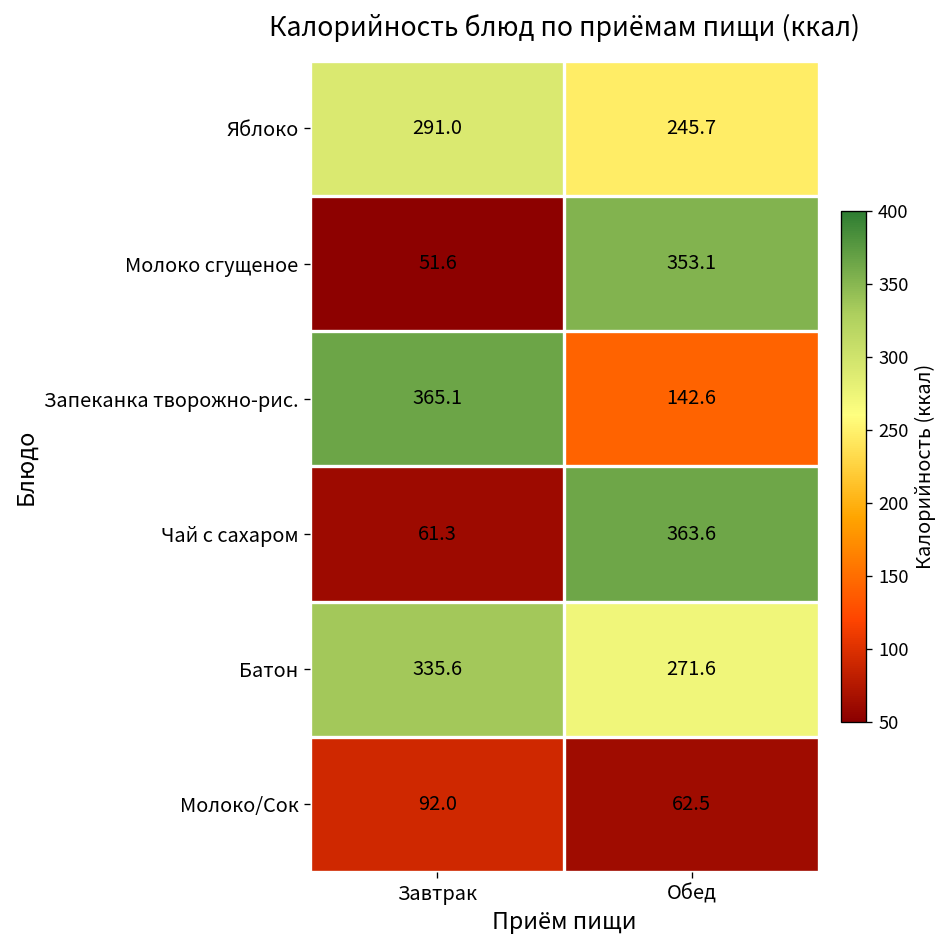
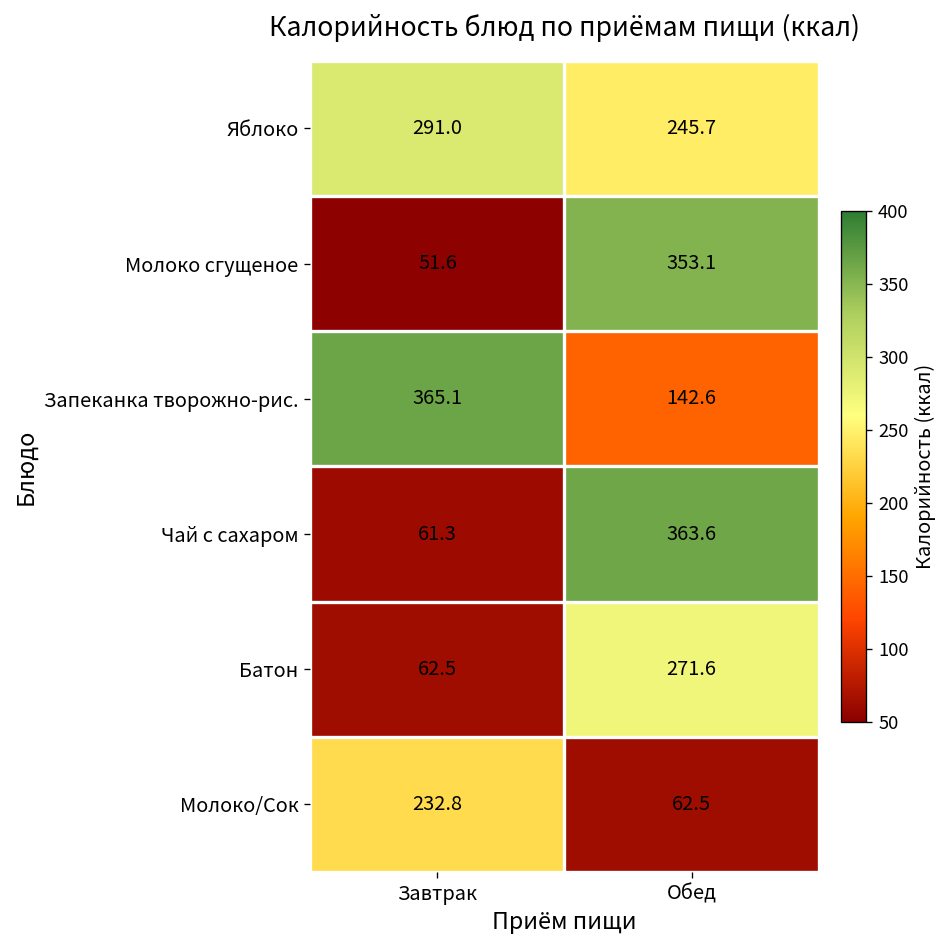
Батон, Завтрак: 335.6 -> 62.5
Молоко/Сок, Завтрак: 92.0 -> 232.8
